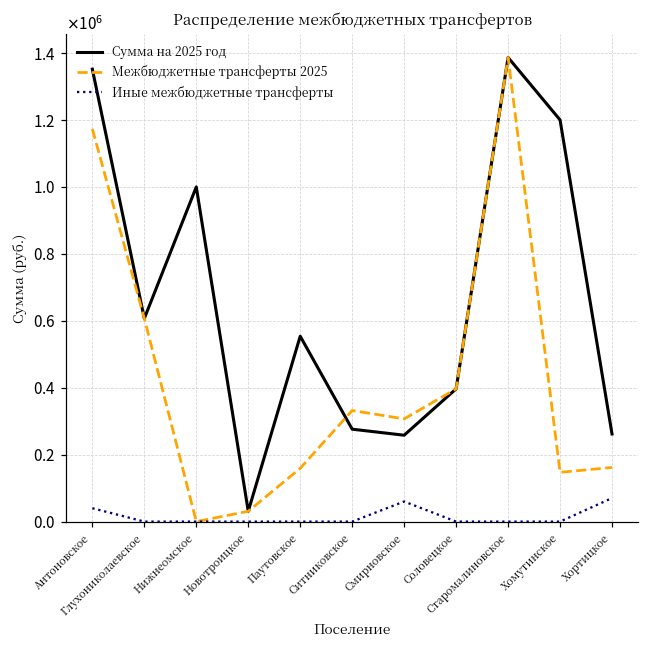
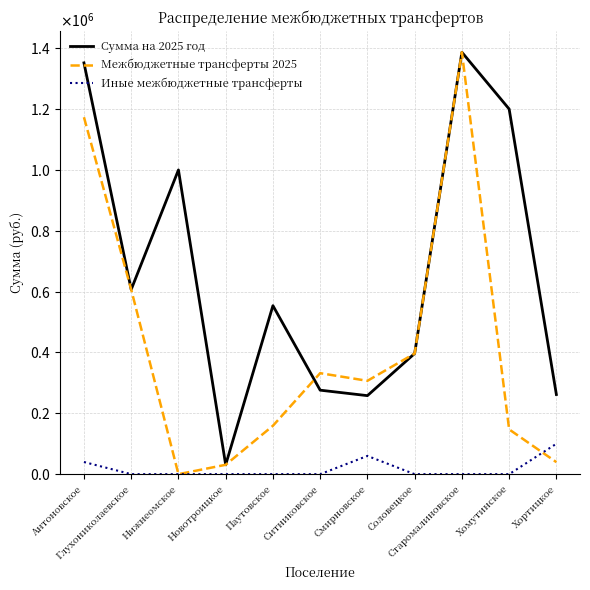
Межбюджетные трансферты 2025, Хортицкое: 160000 -> 40000
Иные межбюджетные трансферты, Хортицкое: 70000 -> 100000
